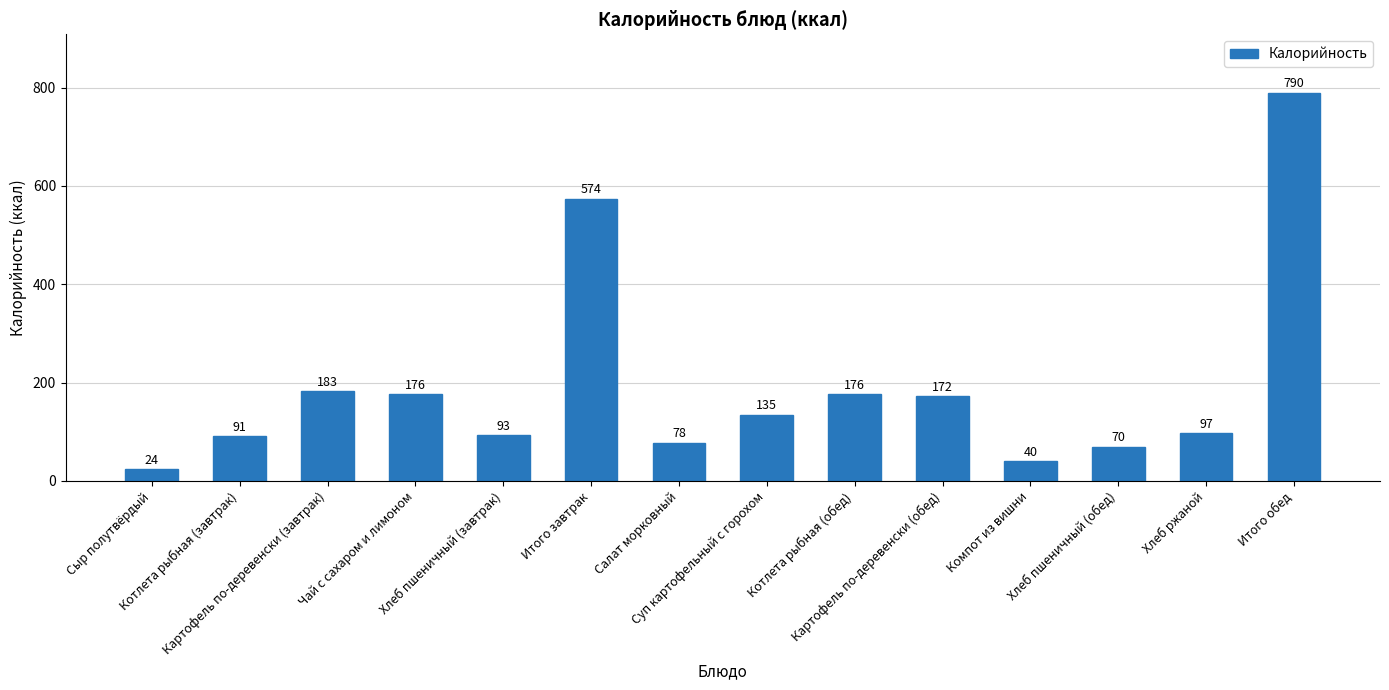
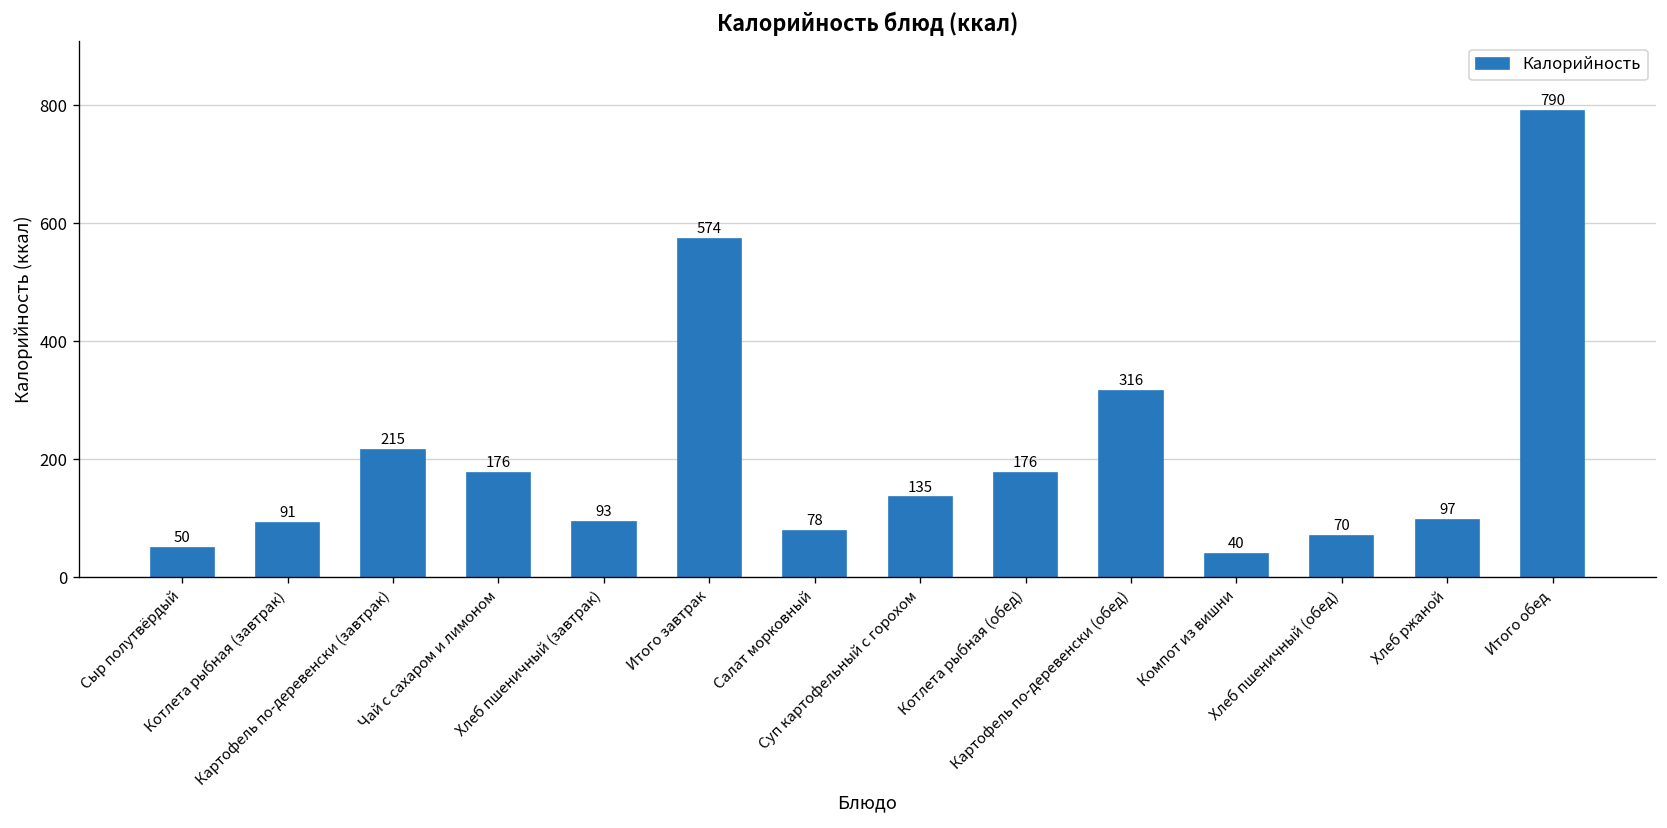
Сыр полутвёрдый: 24 -> 50
Картофель по-деревенски (завтрак): 183 -> 215
Картофель по-деревенски (обед): 172 -> 316
